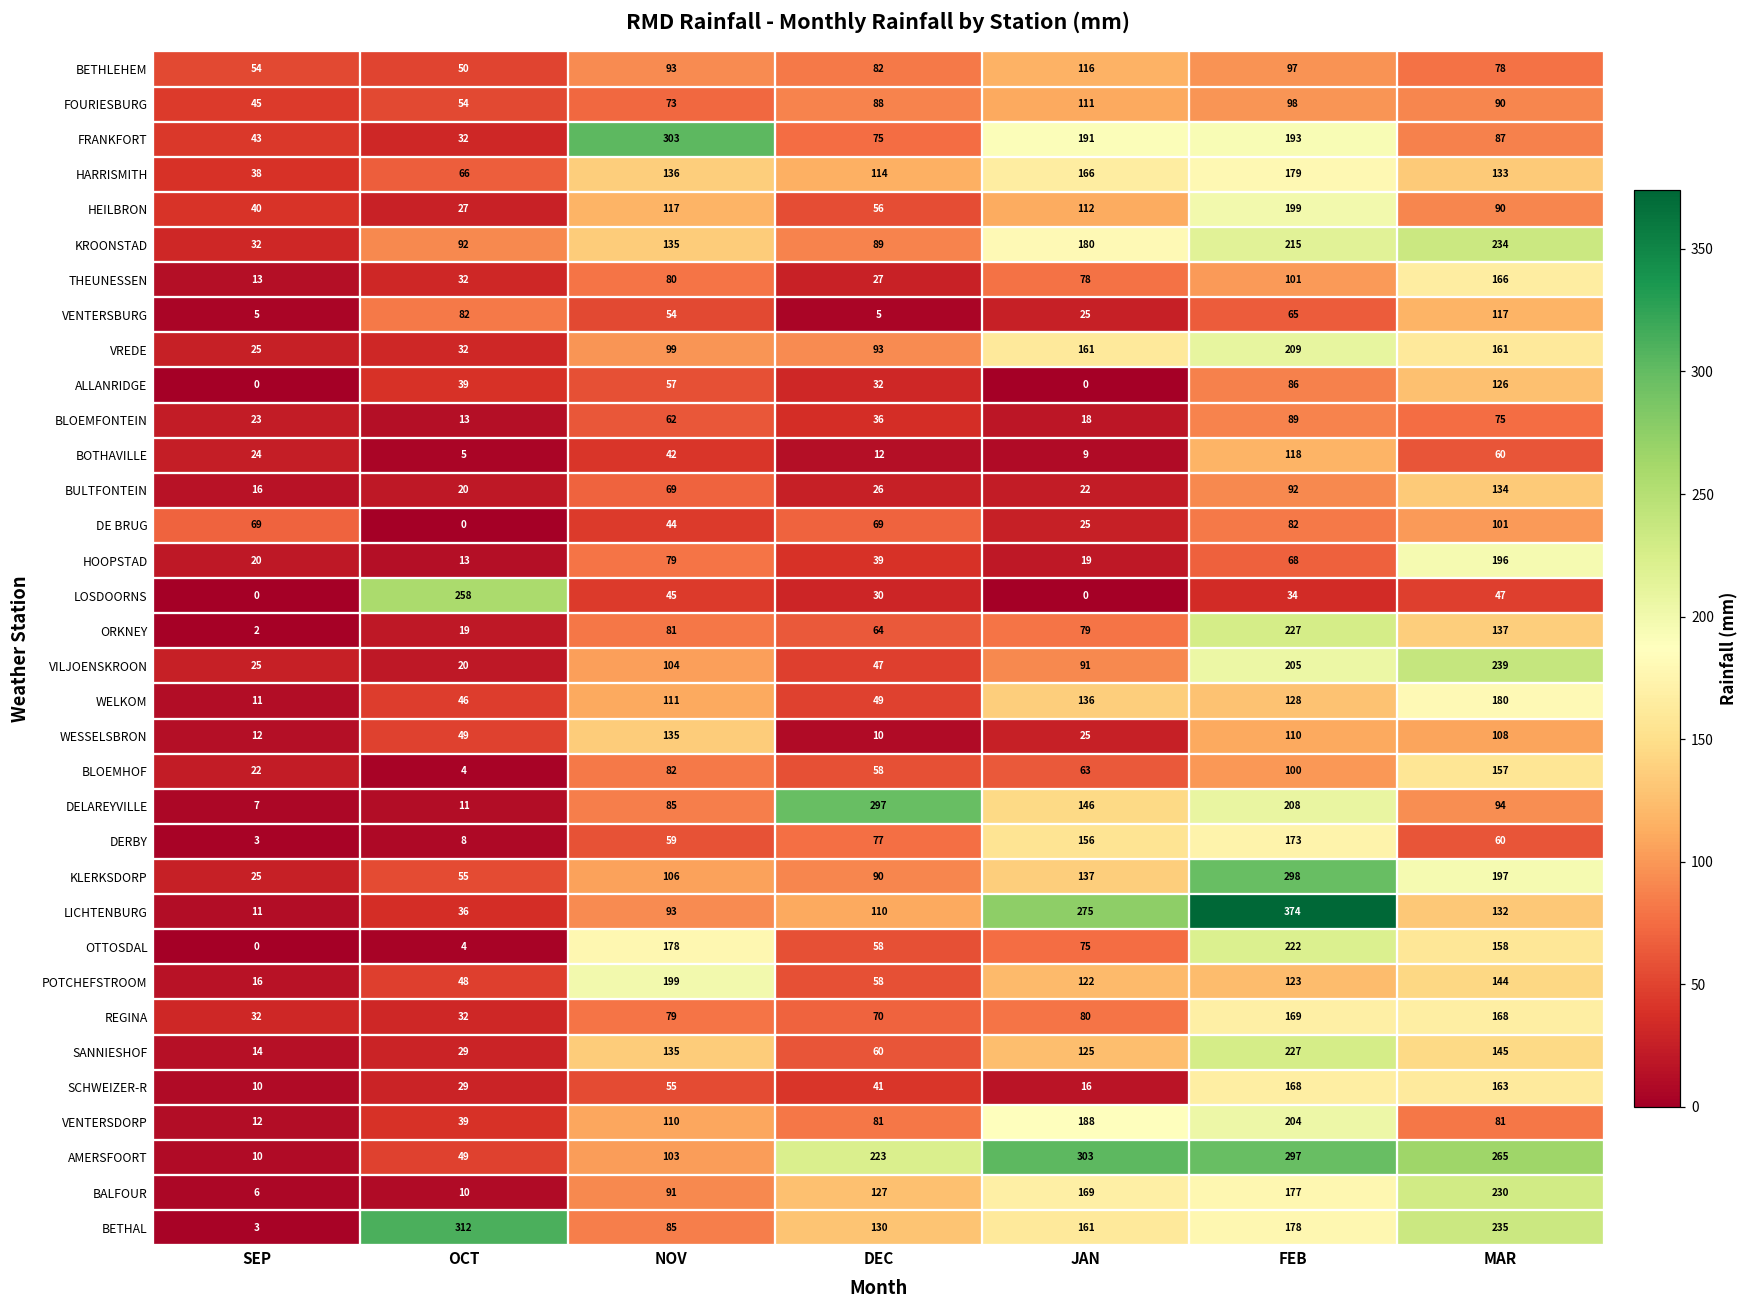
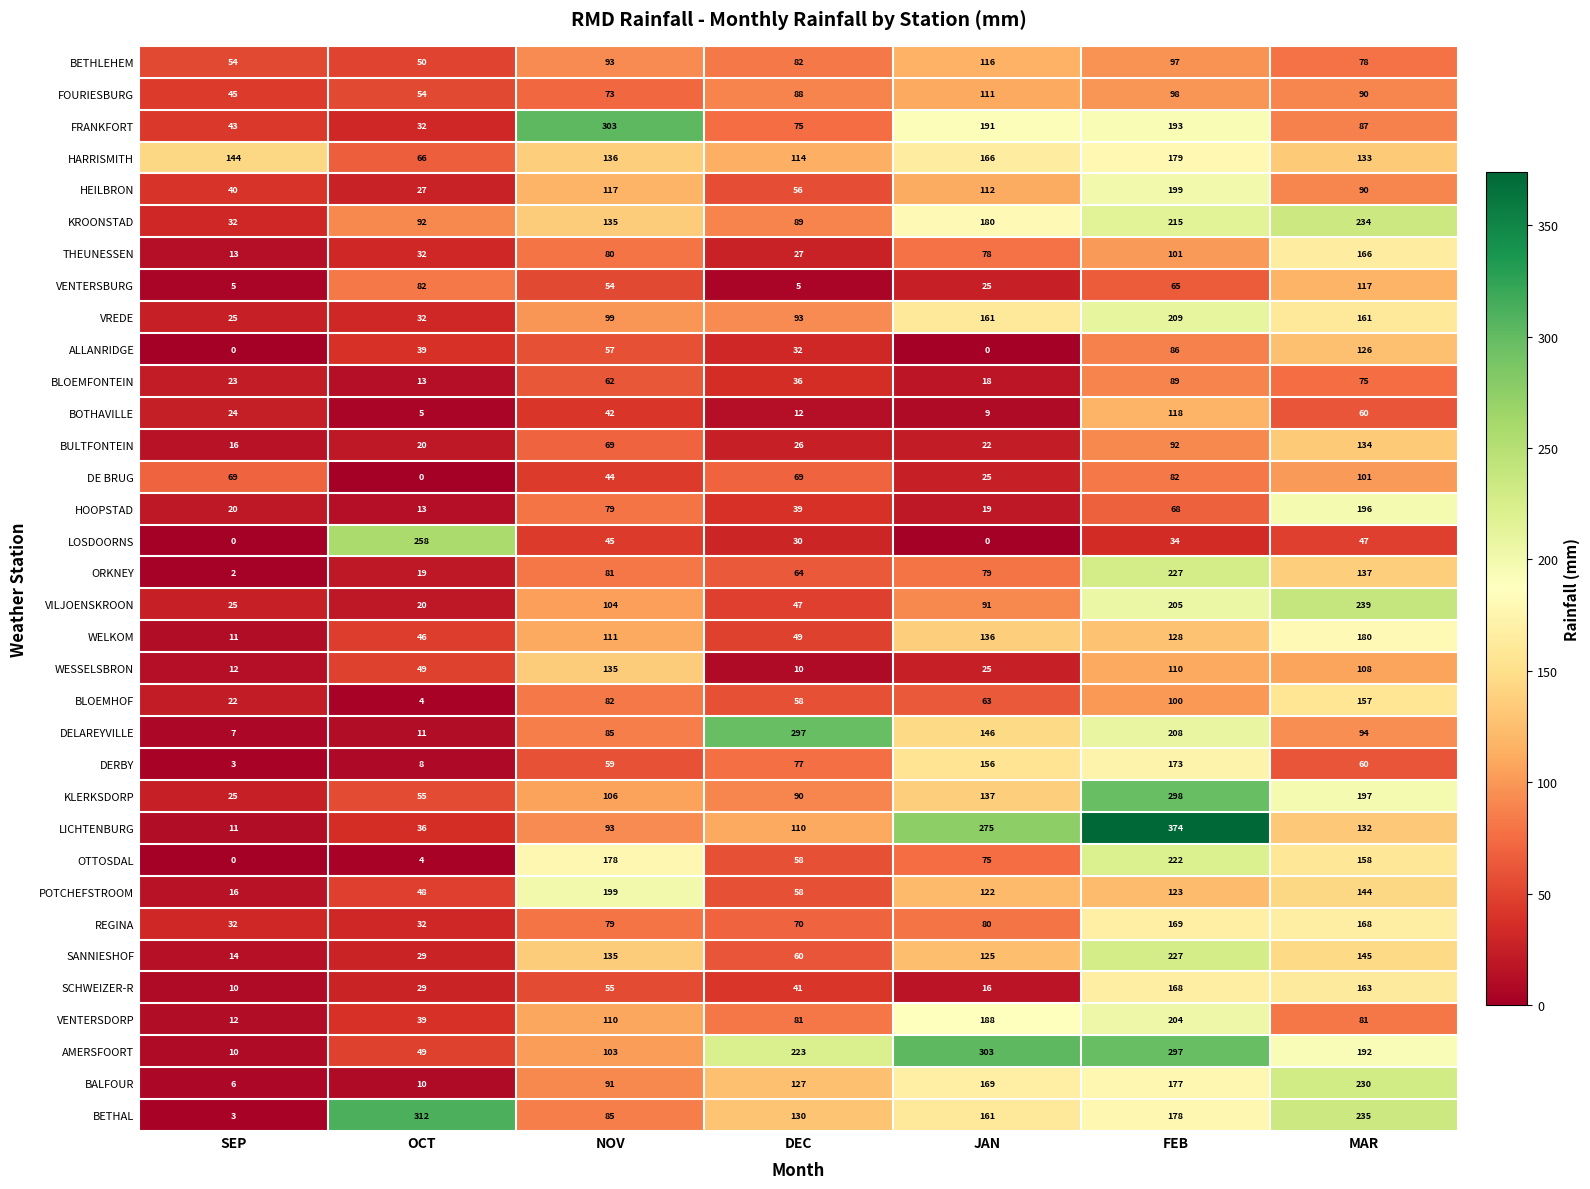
HARRISMITH, SEP: 38 -> 144
AMERSFOORT, MAR: 265 -> 192
